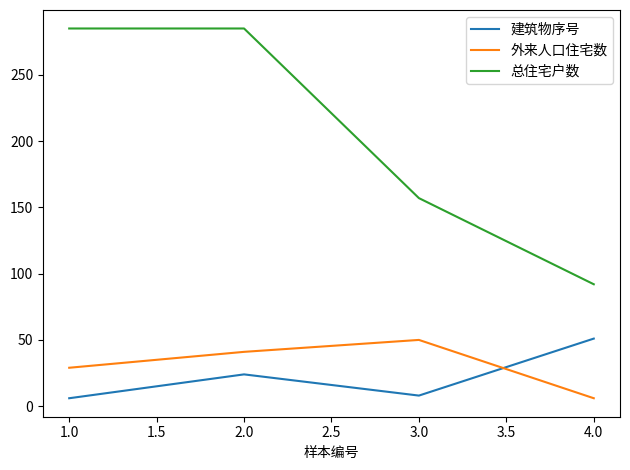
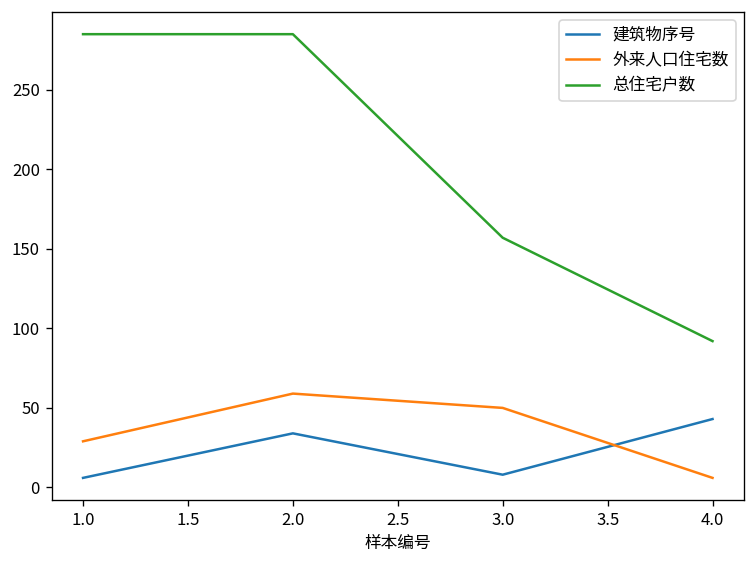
建筑物序号, 2.0: 24 -> 34
外来人口住宅数, 2.0: 41 -> 59
建筑物序号, 4.0: 51 -> 43
